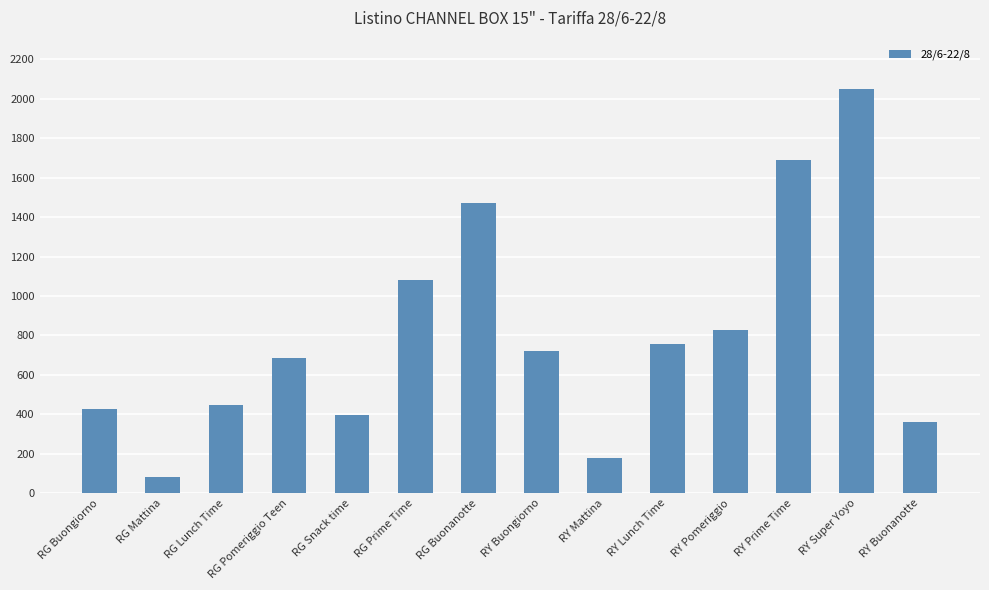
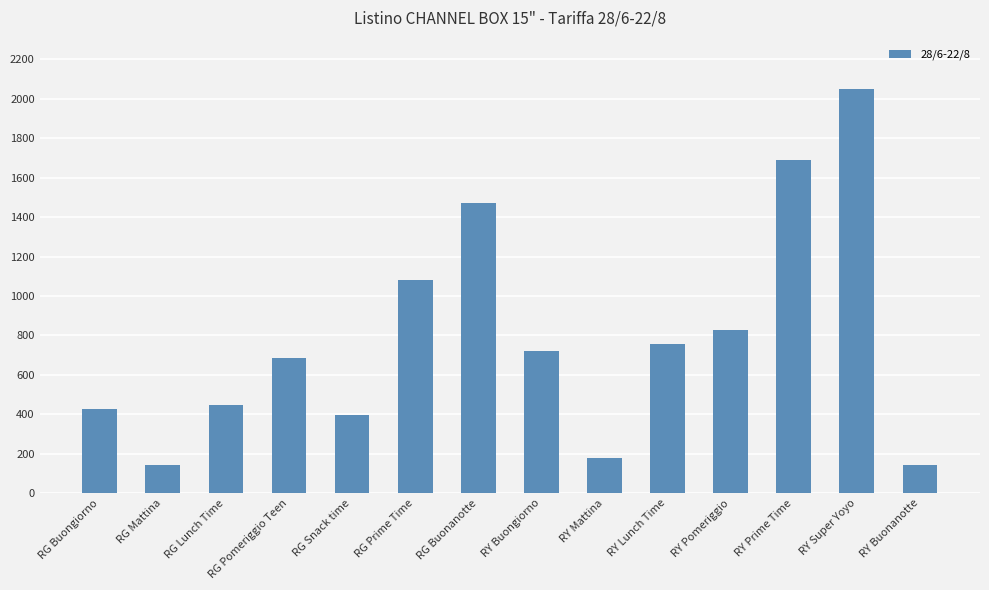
RG Mattina: 80 -> 140
RY Buonanotte: 360 -> 140
